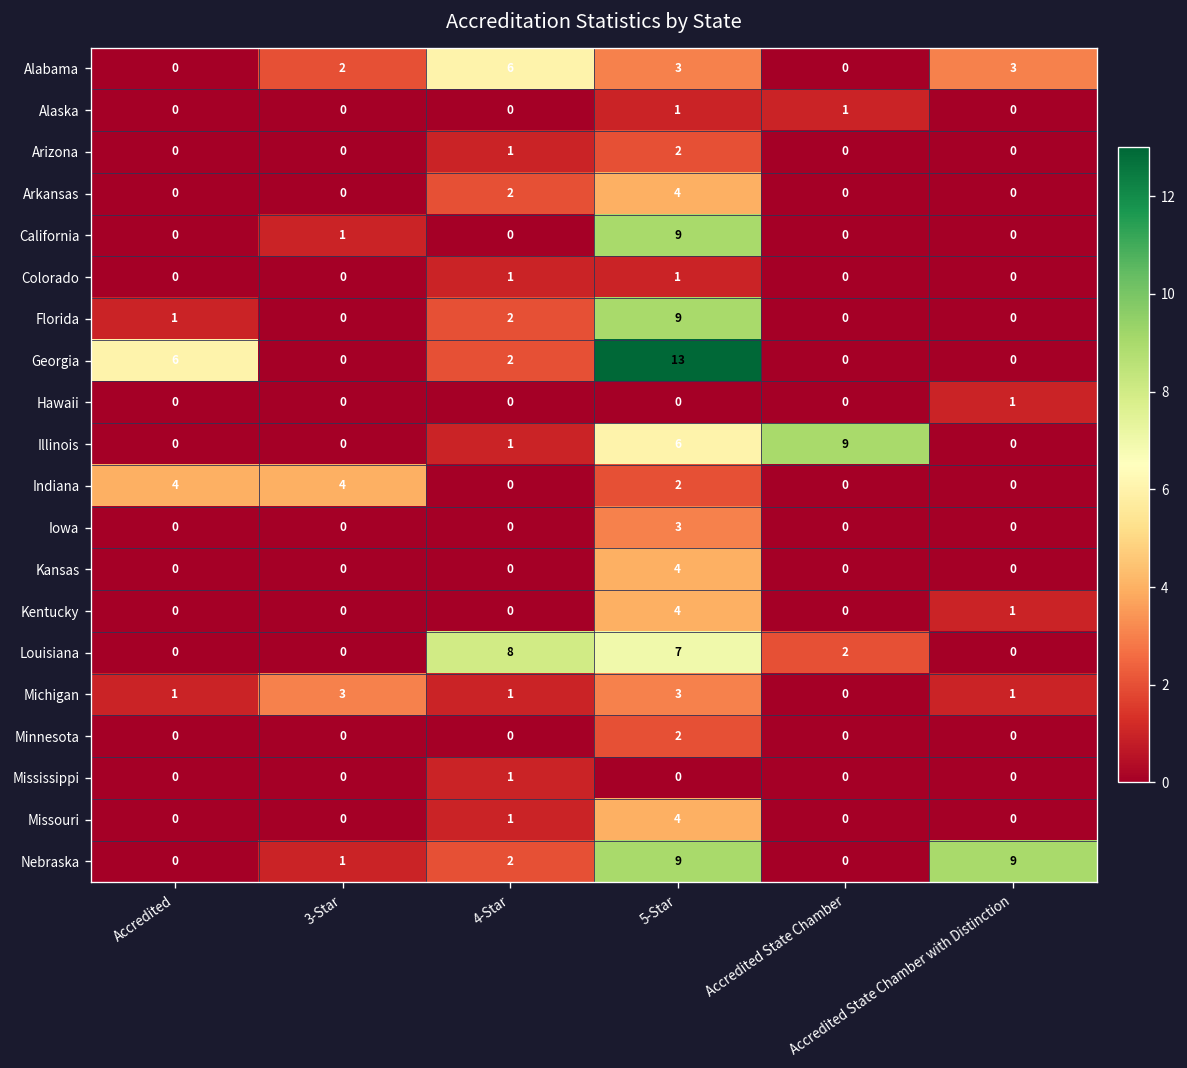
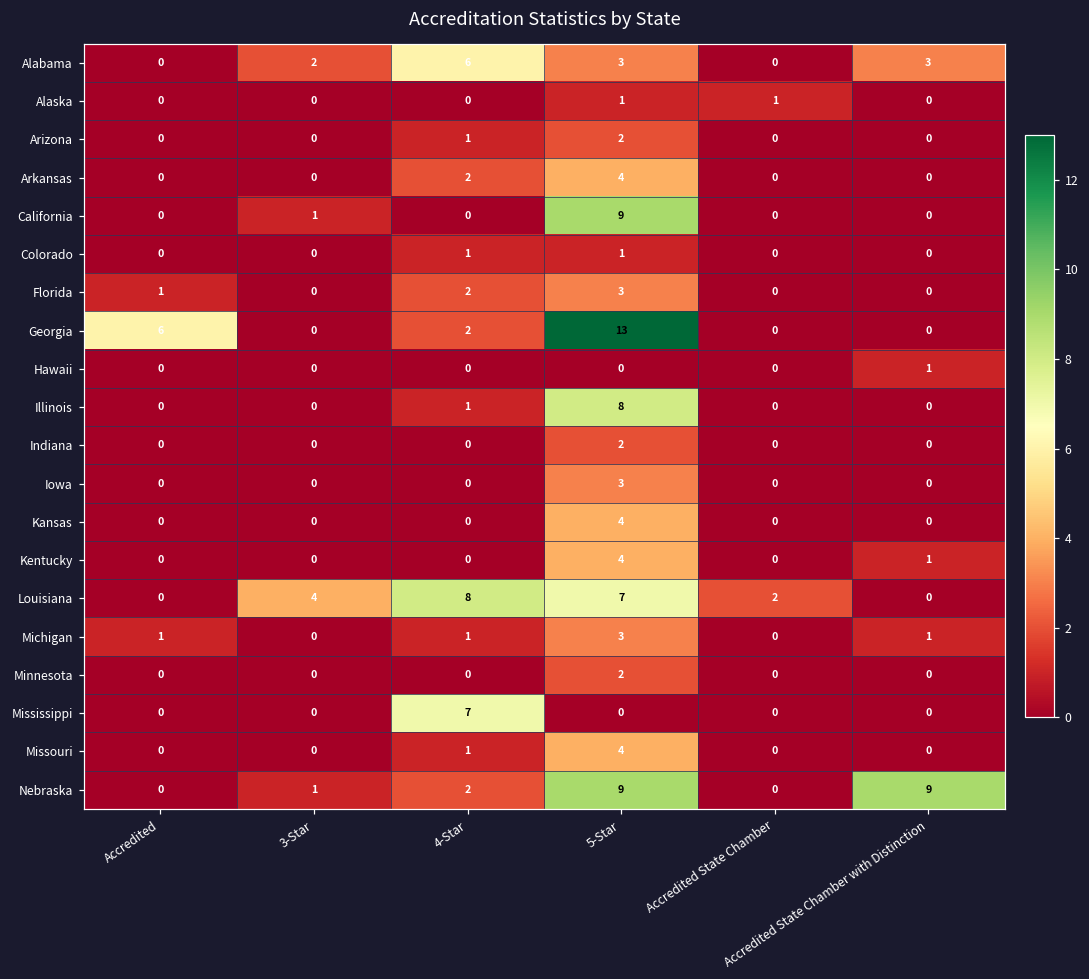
Florida, 5-Star: 9 -> 3
Illinois, 5-Star: 6 -> 8
Illinois, Accredited State Chamber: 9 -> 0
Indiana, Accredited: 4 -> 0
Indiana, 3-Star: 4 -> 0
Louisiana, 3-Star: 0 -> 4
Michigan, 3-Star: 3 -> 0
Mississippi, 4-Star: 1 -> 7
